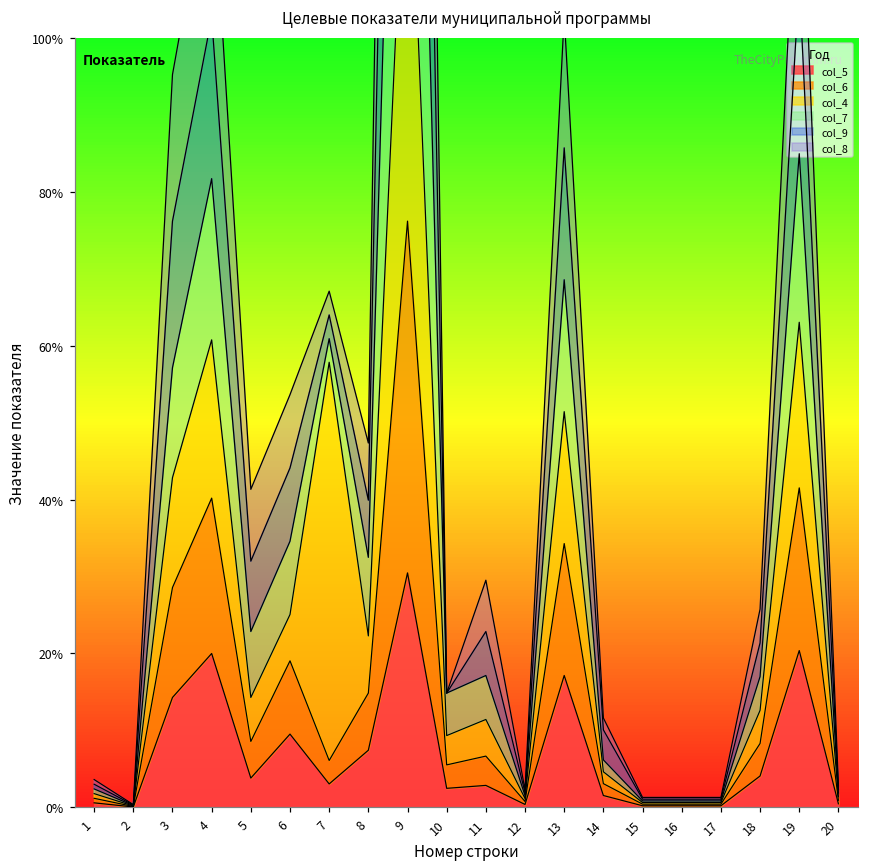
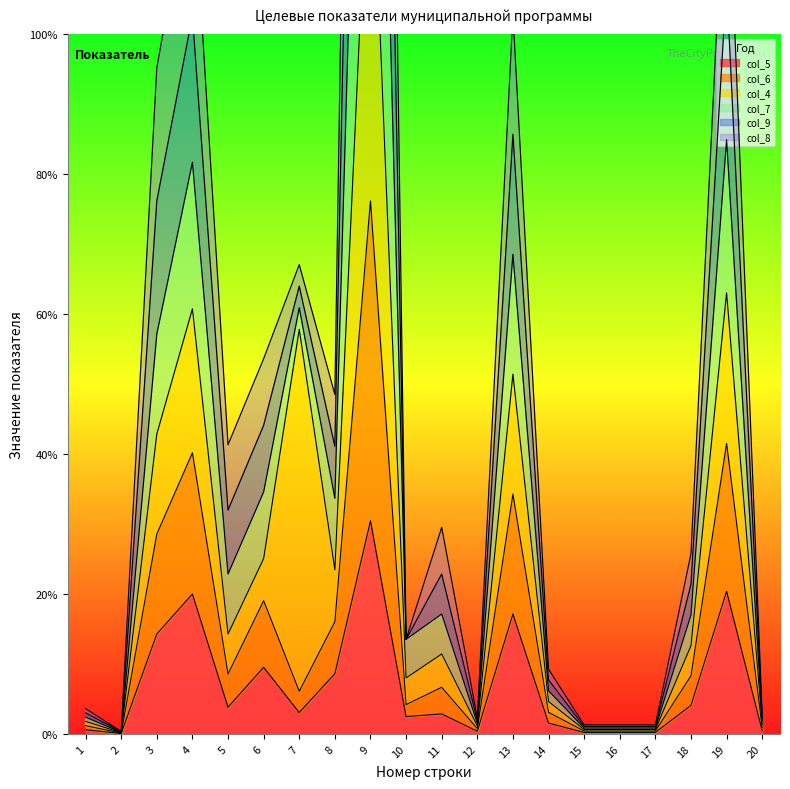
col_5, 8: 7% -> 9%
col_6, 10: 3% -> 2%
col_9, 14: 4% -> 2%
